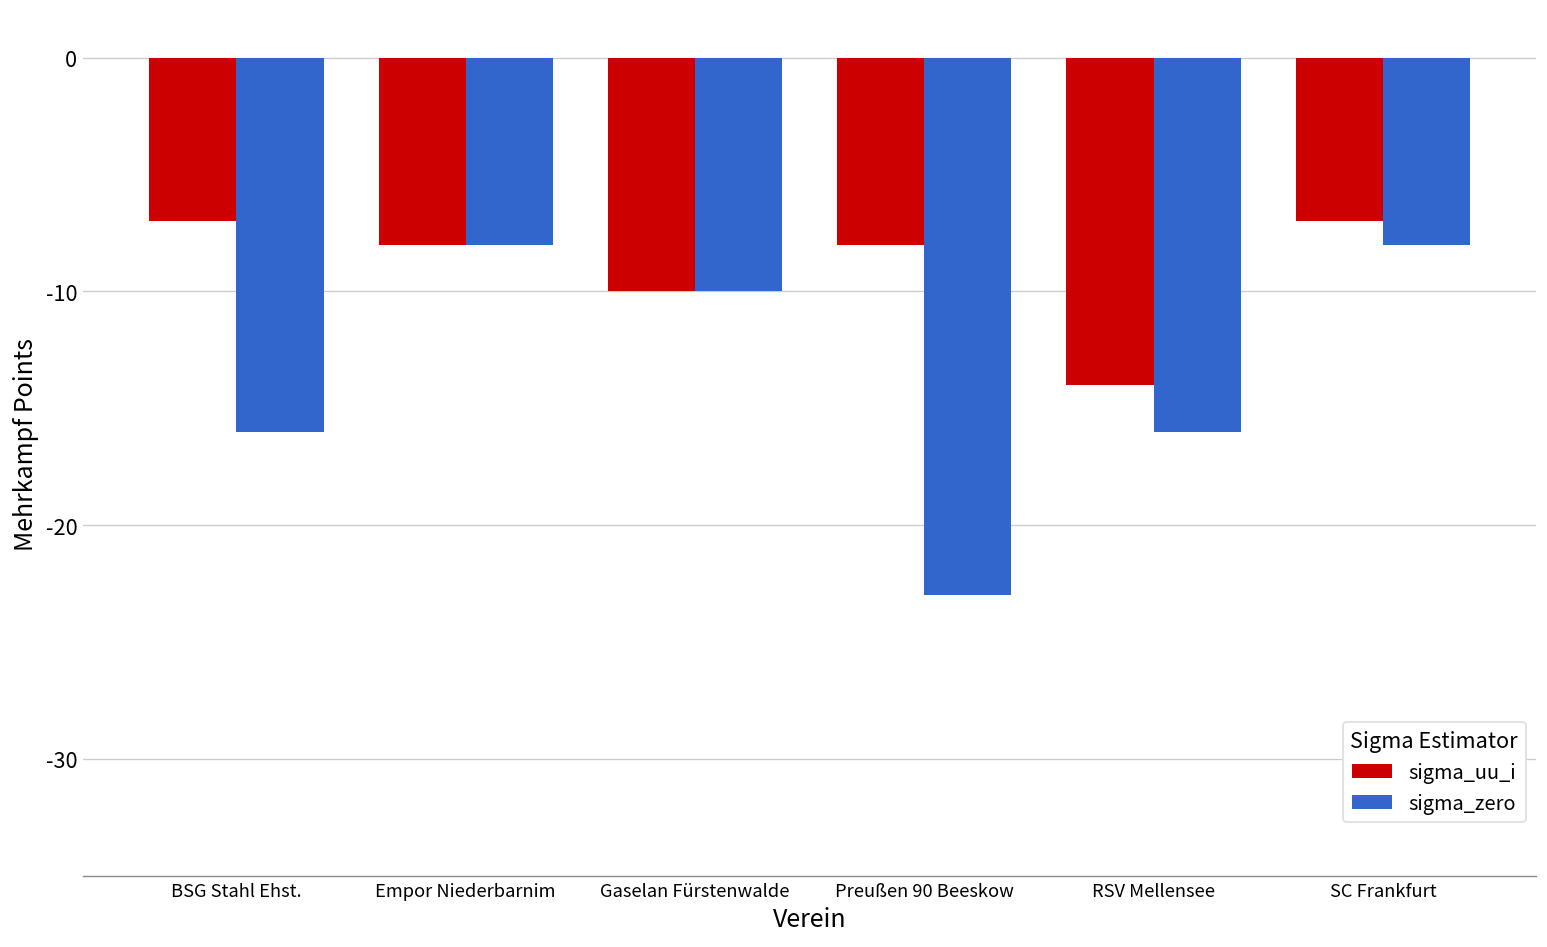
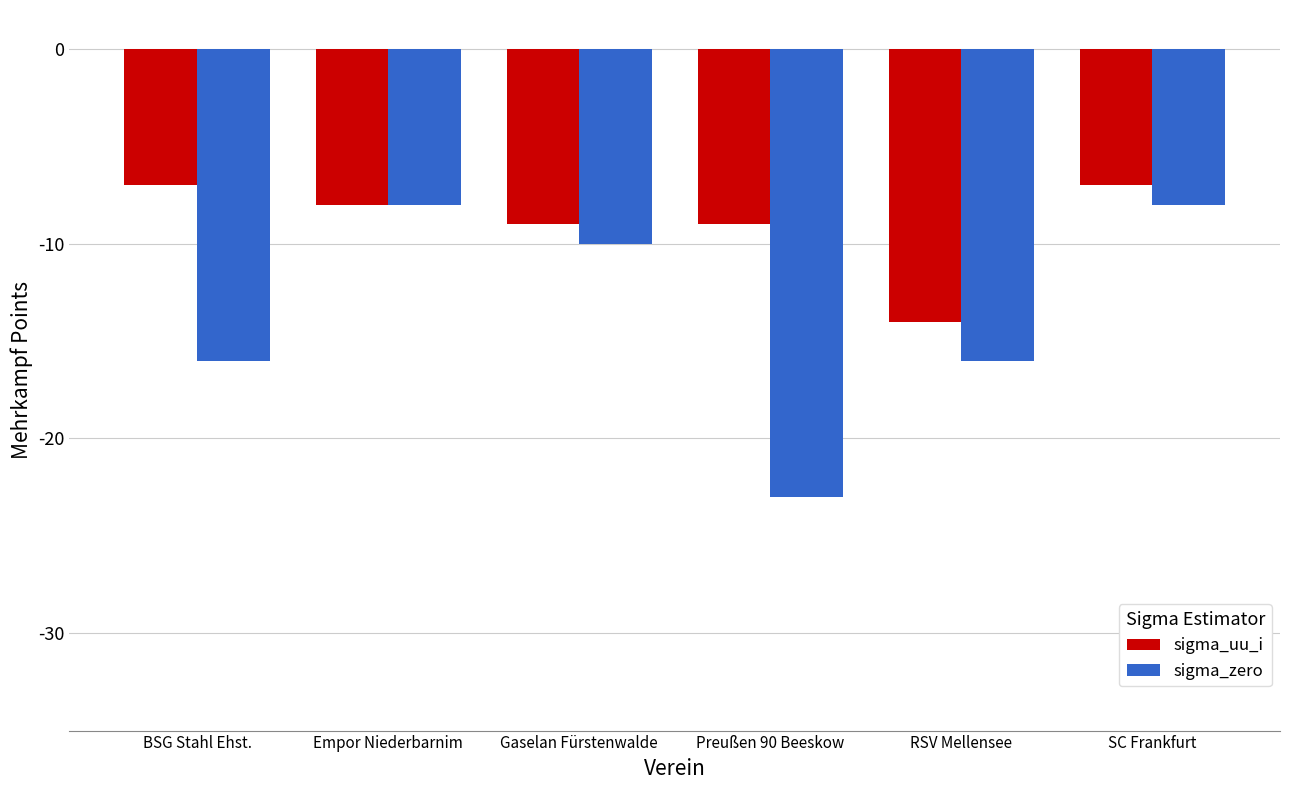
sigma_uu_i, Gaselan Fürstenwalde: -10.0 -> -9.0
sigma_uu_i, Preußen 90 Beeskow: -8.0 -> -9.0
